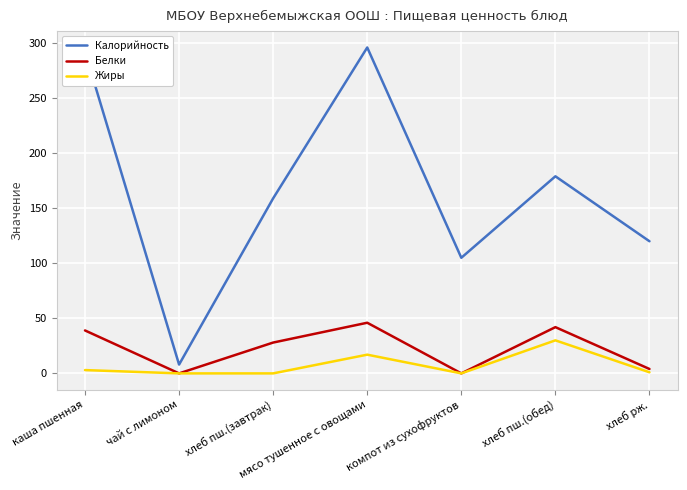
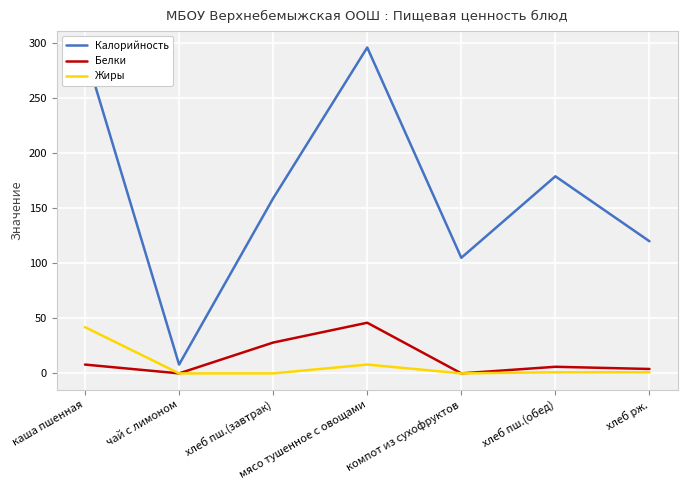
Белки, каша пшенная: 39 -> 8
Жиры, каша пшенная: 3 -> 42
Жиры, мясо тушенное с овощами: 17 -> 8
Белки, хлеб пш.(обед): 42 -> 6
Жиры, хлеб пш.(обед): 30 -> 1
